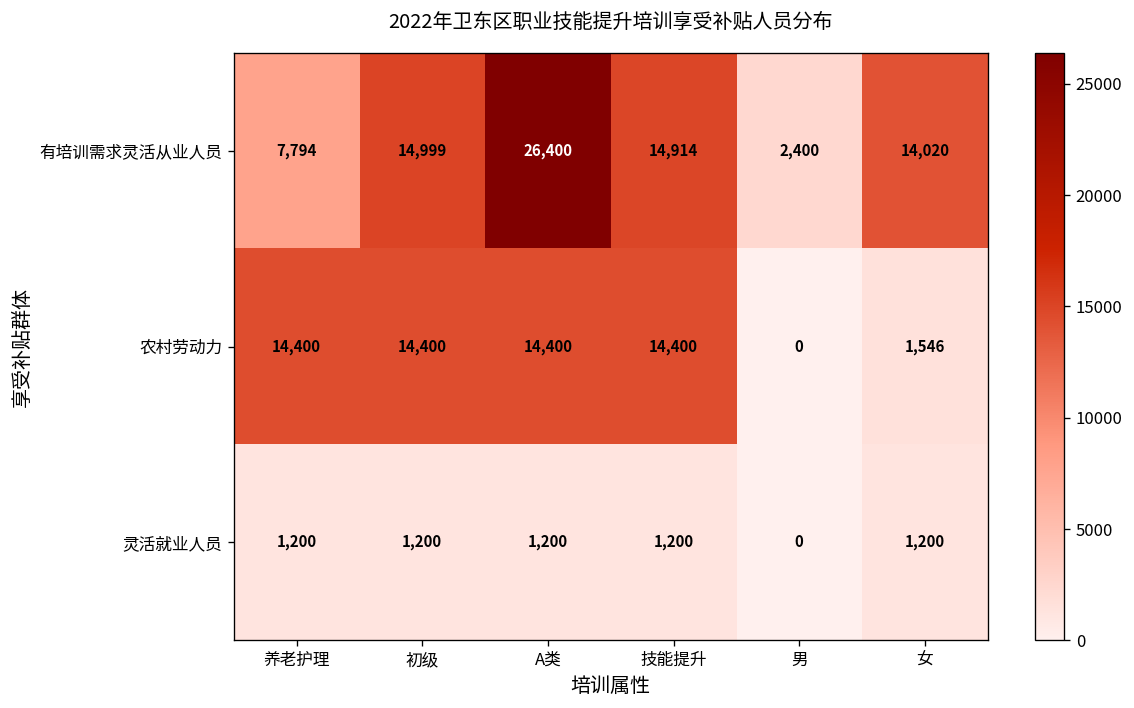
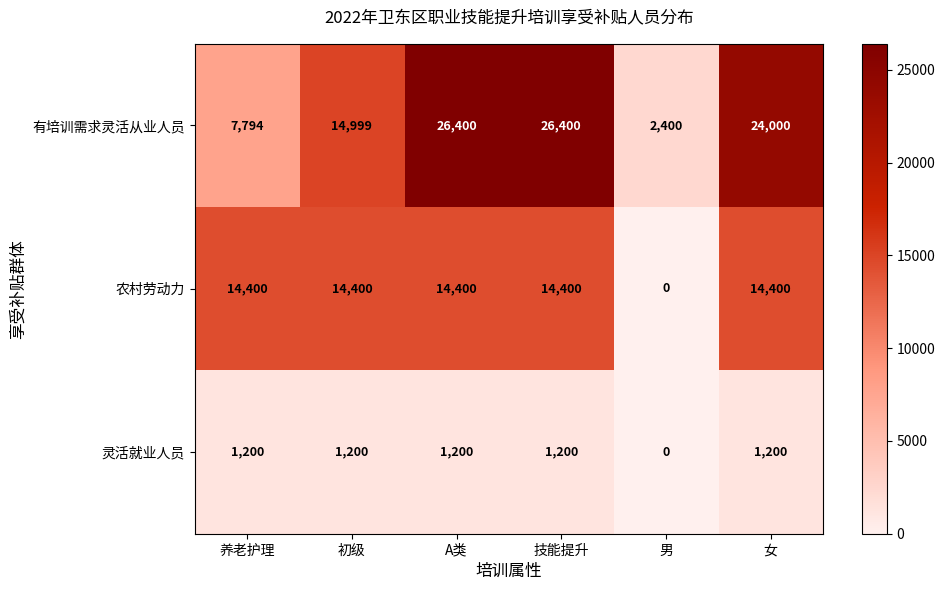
有培训需求灵活从业人员, 技能提升: 14,914 -> 26,400
有培训需求灵活从业人员, 女: 14,020 -> 24,000
农村劳动力, 女: 1,546 -> 14,400
